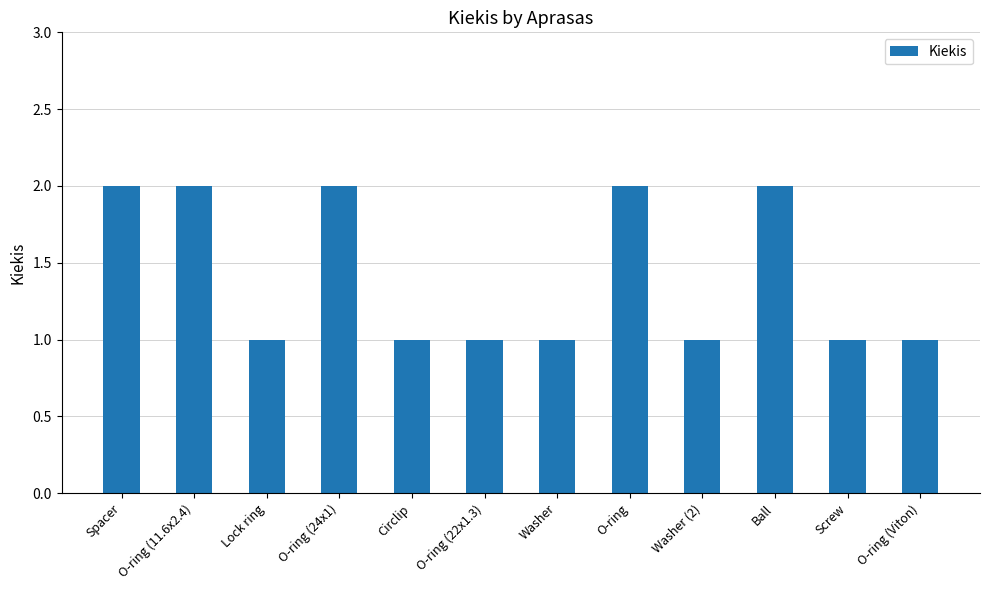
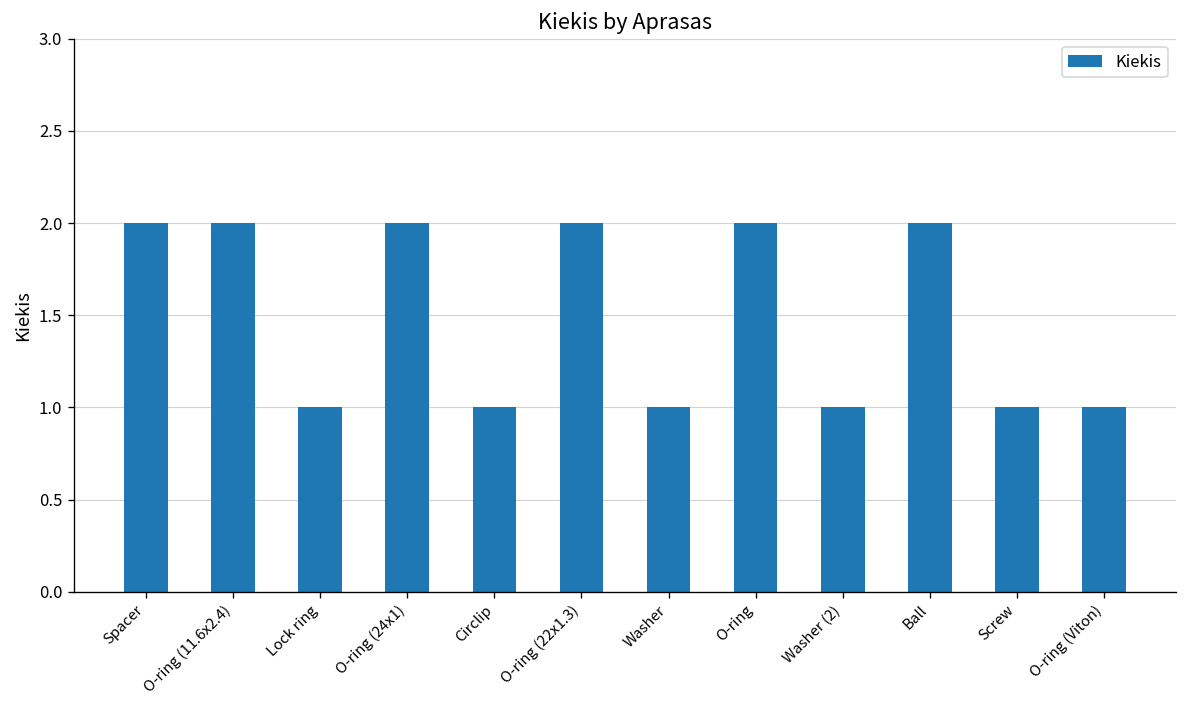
O-ring (22x1.3): 1 -> 2
